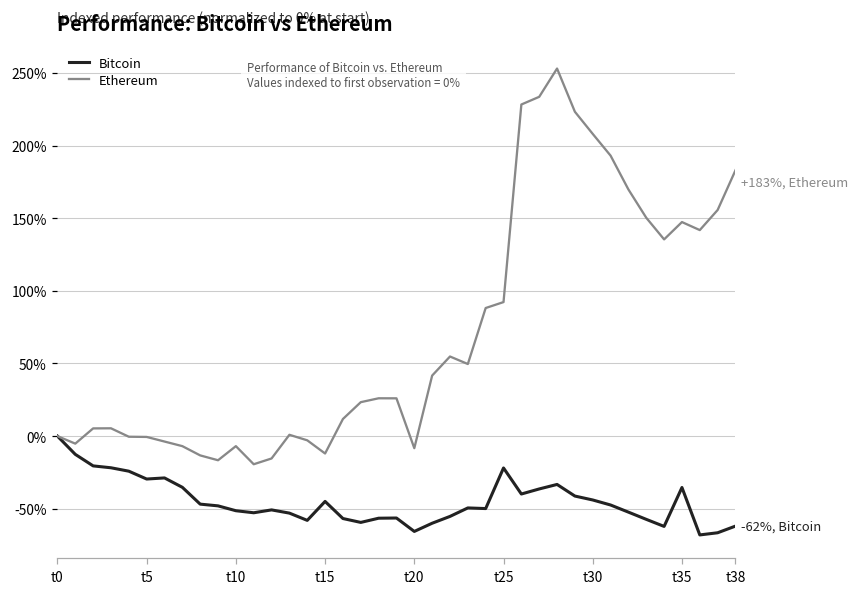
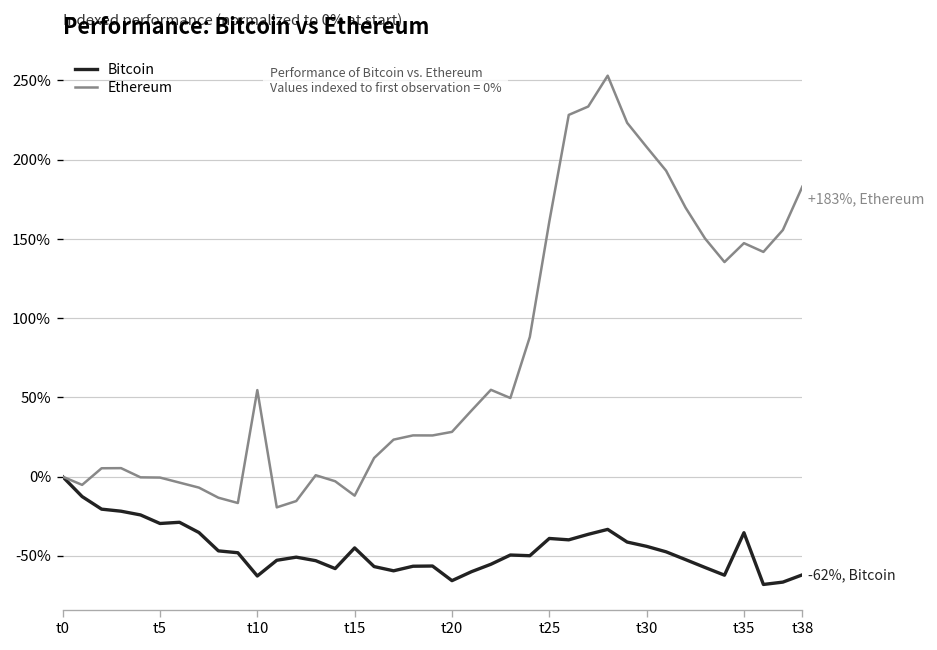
Bitcoin, t10: -51% -> -63%
Ethereum, t10: -7% -> 55%
Ethereum, t20: -8% -> 28%
Bitcoin, t25: -22% -> -39%
Ethereum, t25: 92% -> 161%
